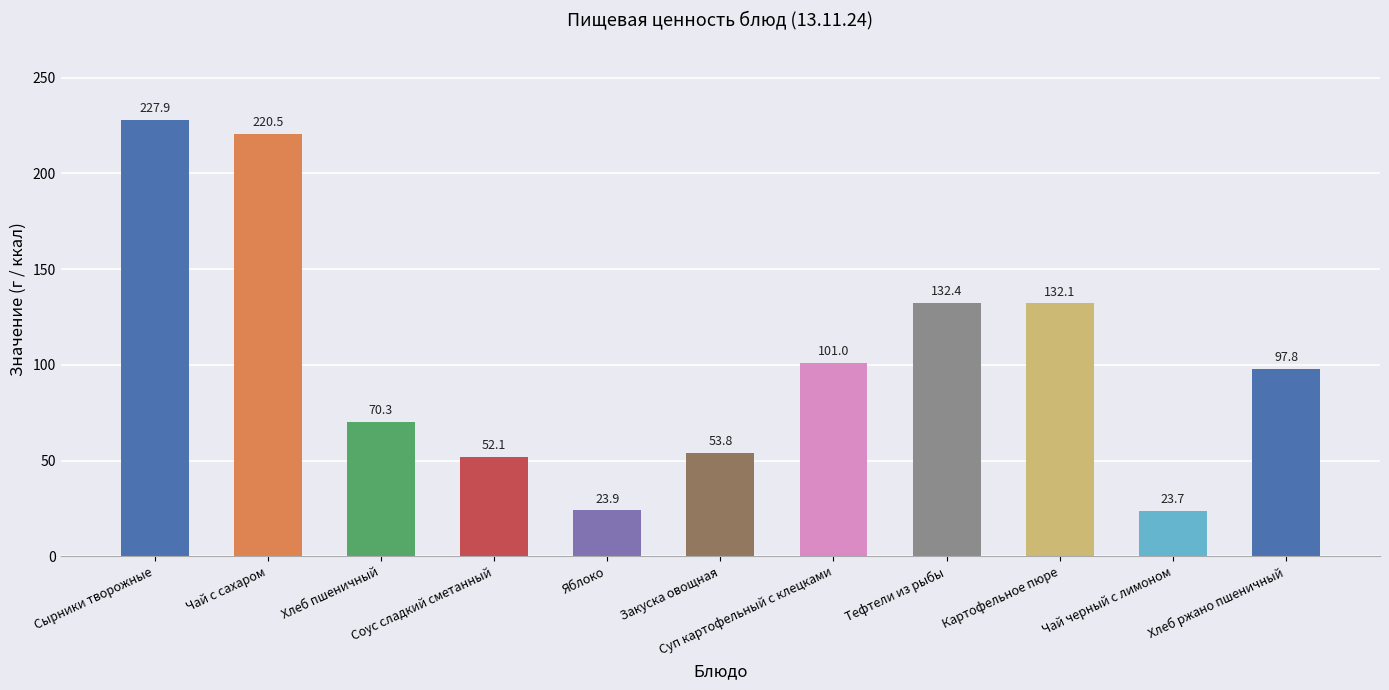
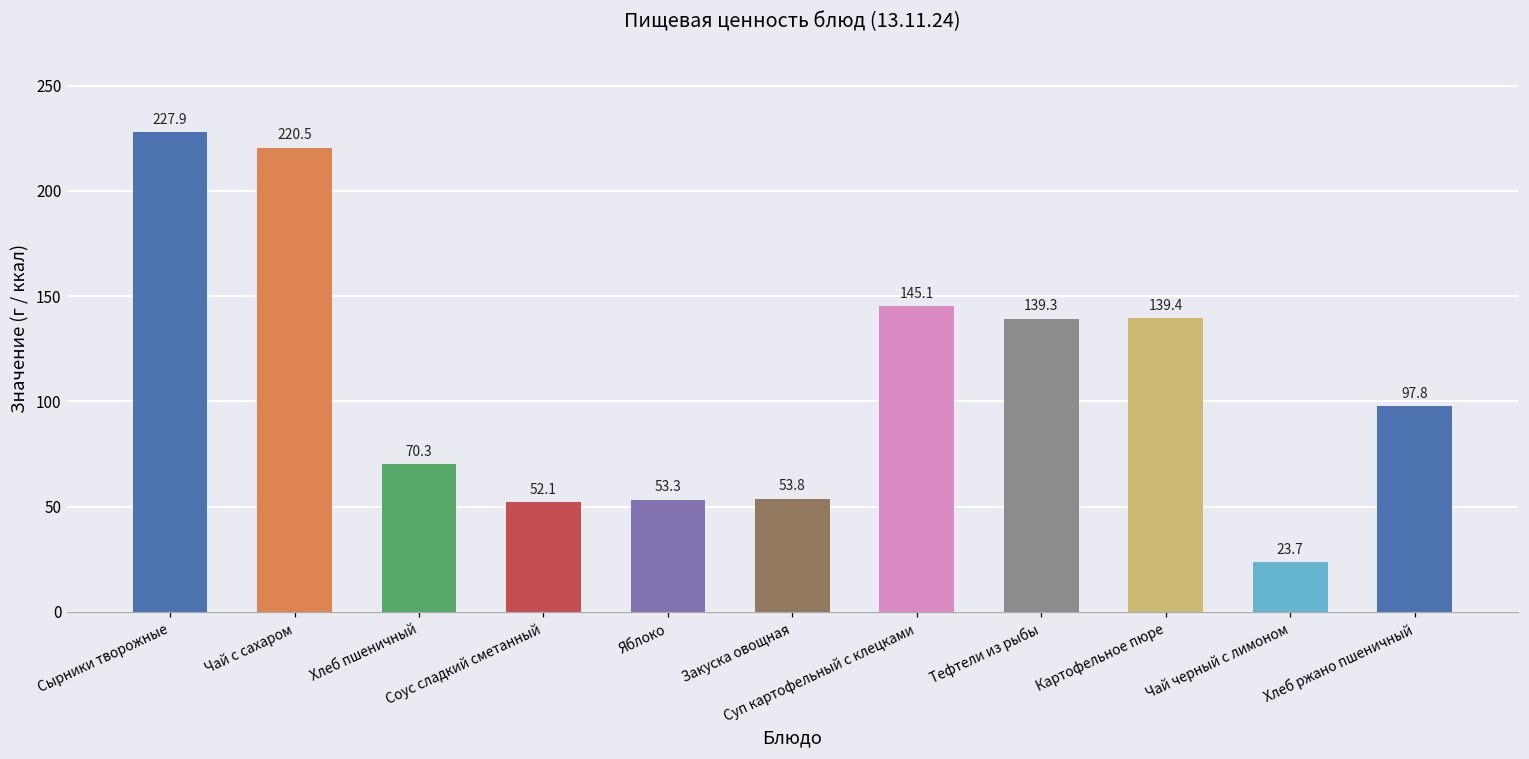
Яблоко: 23.9 -> 53.3
Суп картофельный с клецками: 101.0 -> 145.1
Тефтели из рыбы: 132.4 -> 139.3
Картофельное пюре: 132.1 -> 139.4
